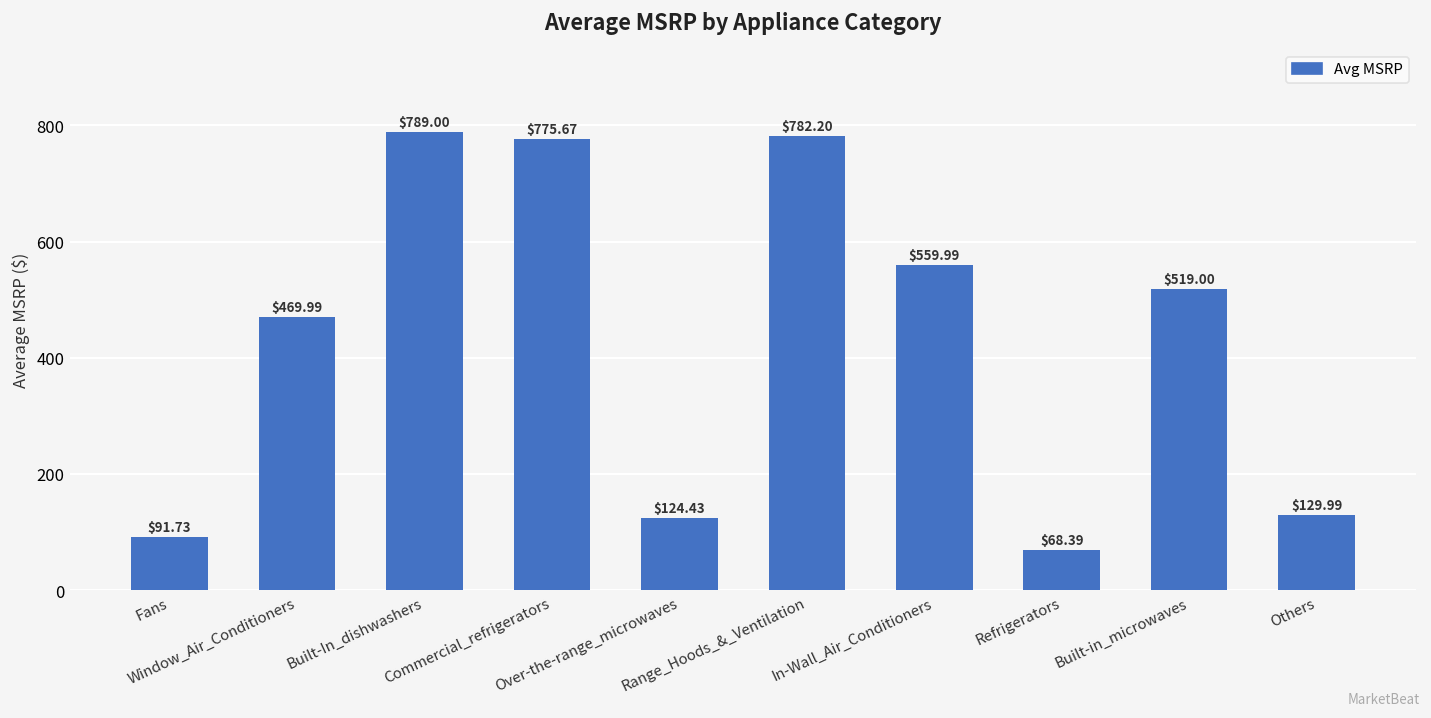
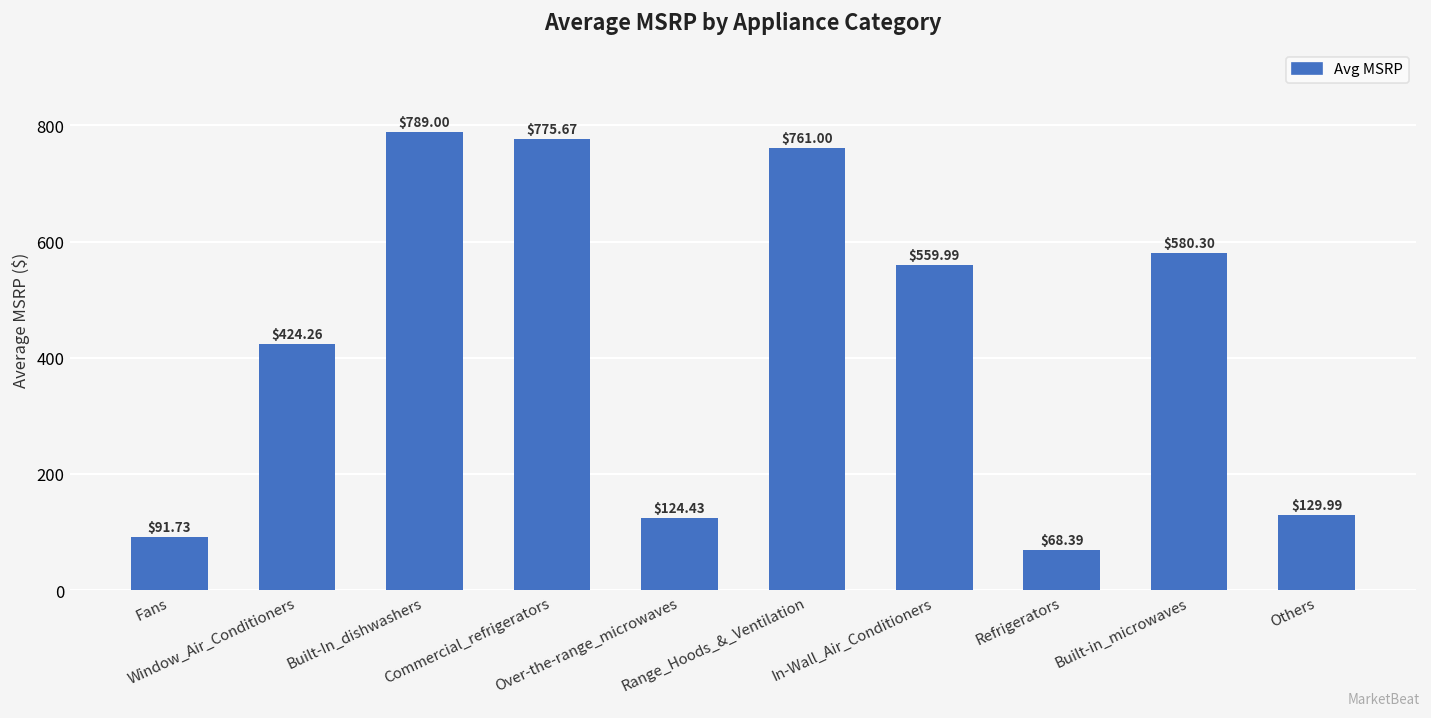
Window_Air_Conditioners: $469.99 -> $424.26
Range_Hoods_&_Ventilation: $782.20 -> $761.00
Built-in_microwaves: $519.00 -> $580.30
